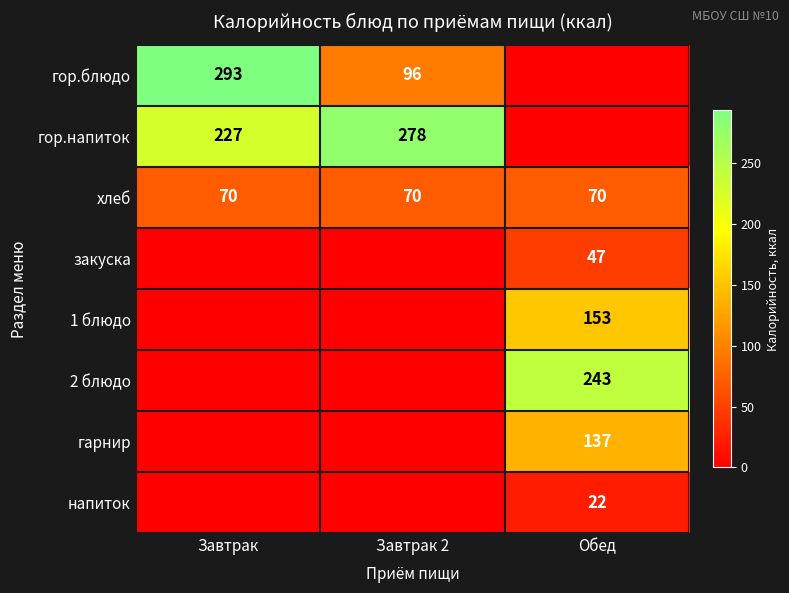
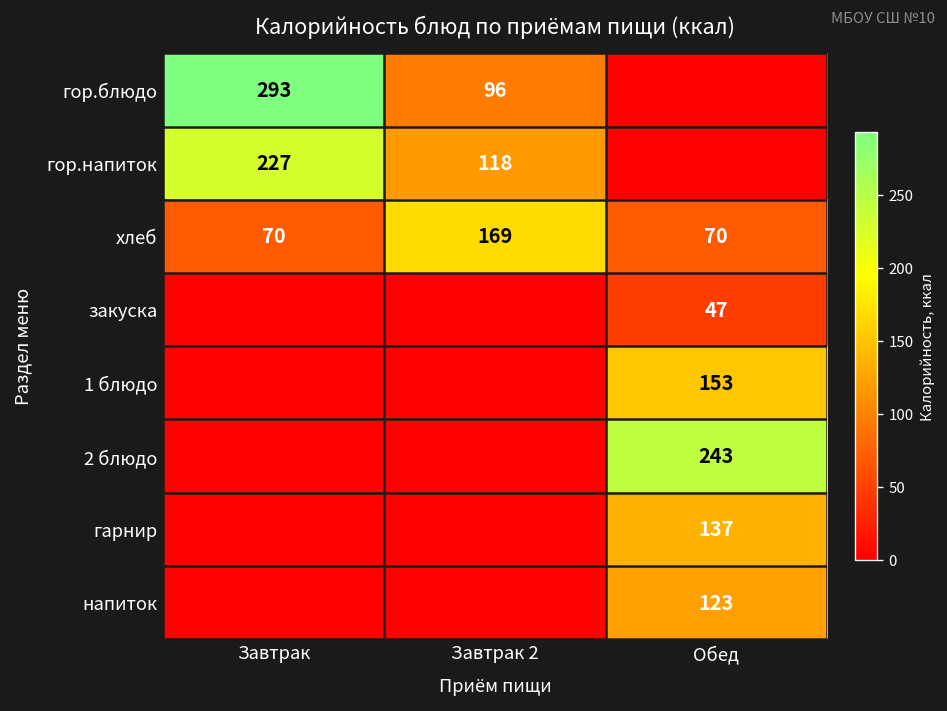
гор.напиток, Завтрак 2: 278 -> 118
хлеб, Завтрак 2: 70 -> 169
напиток, Обед: 22 -> 123
